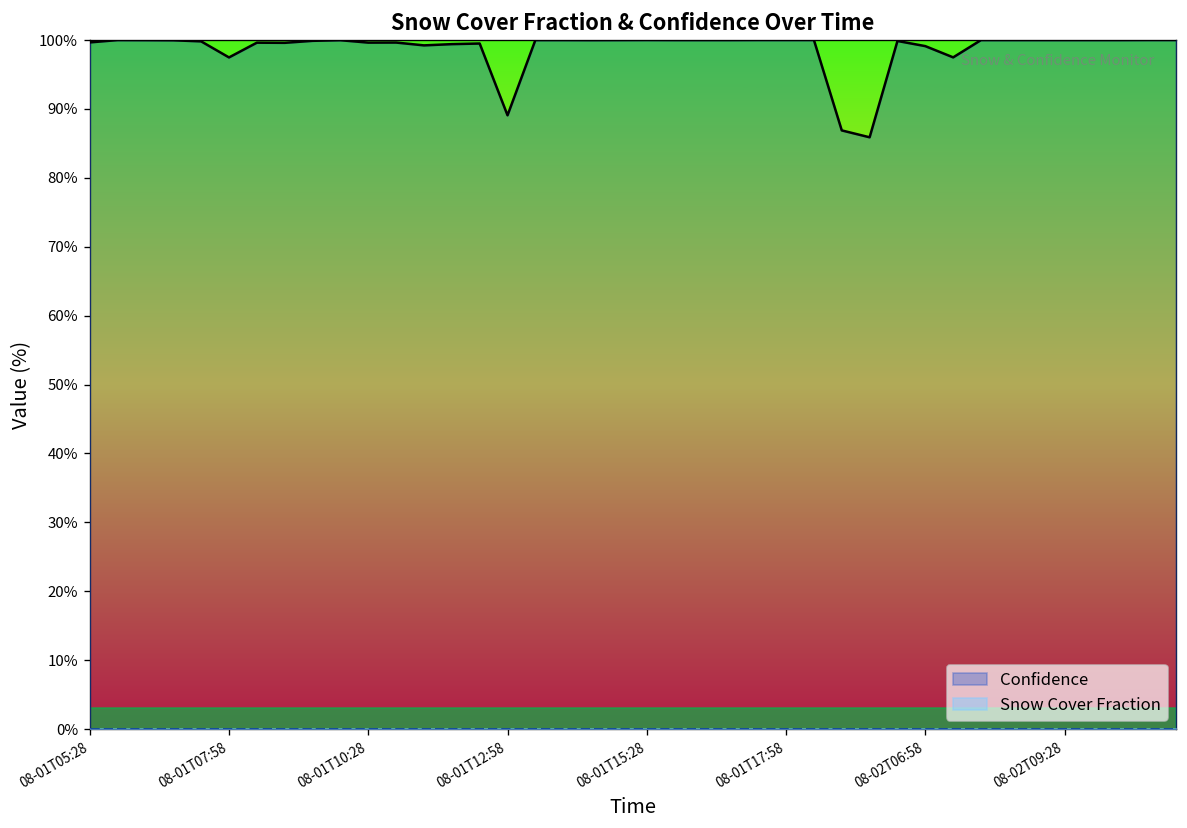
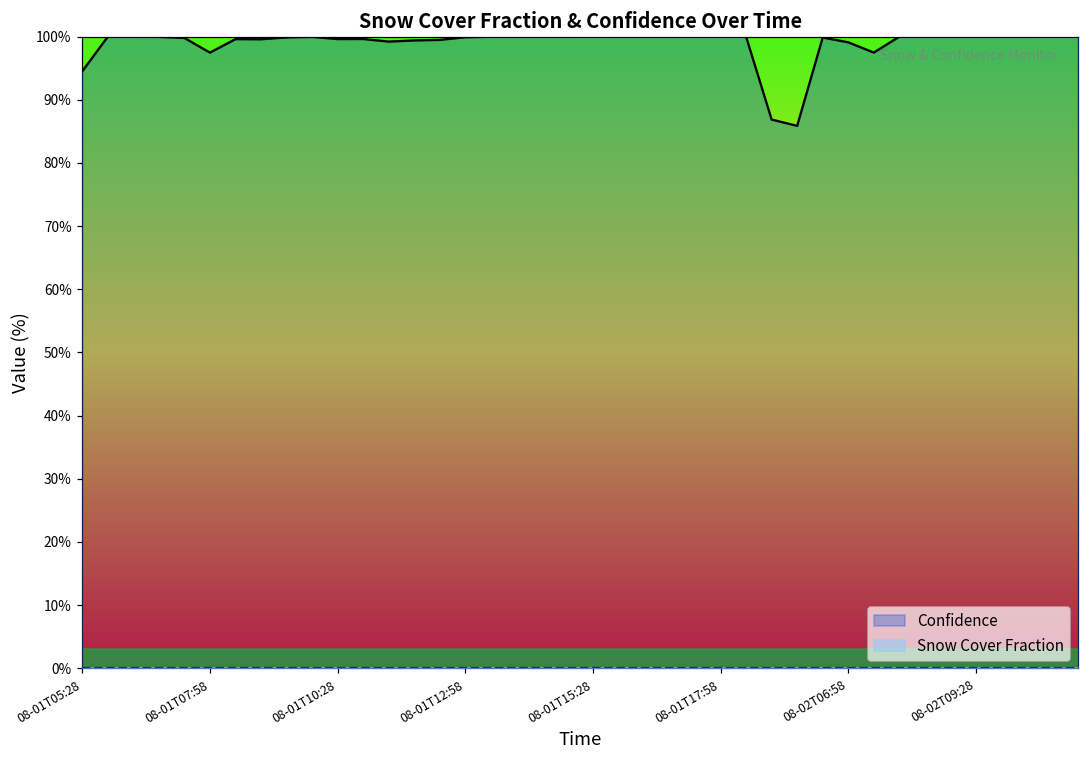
Confidence, 08-01T05:28: 100% -> 95%
Confidence, 08-01T12:58: 89% -> 100%
